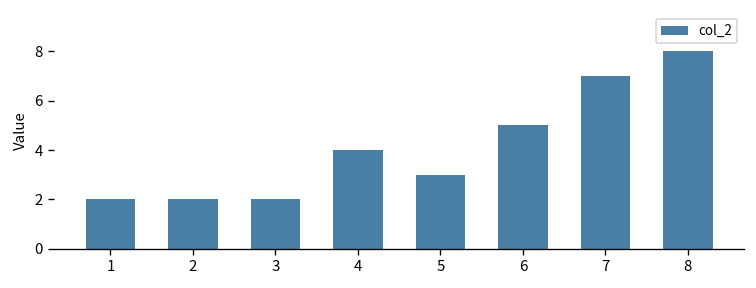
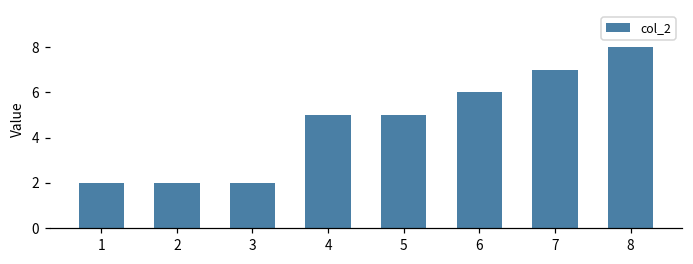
4: 4 -> 5
5: 3 -> 5
6: 5 -> 6
